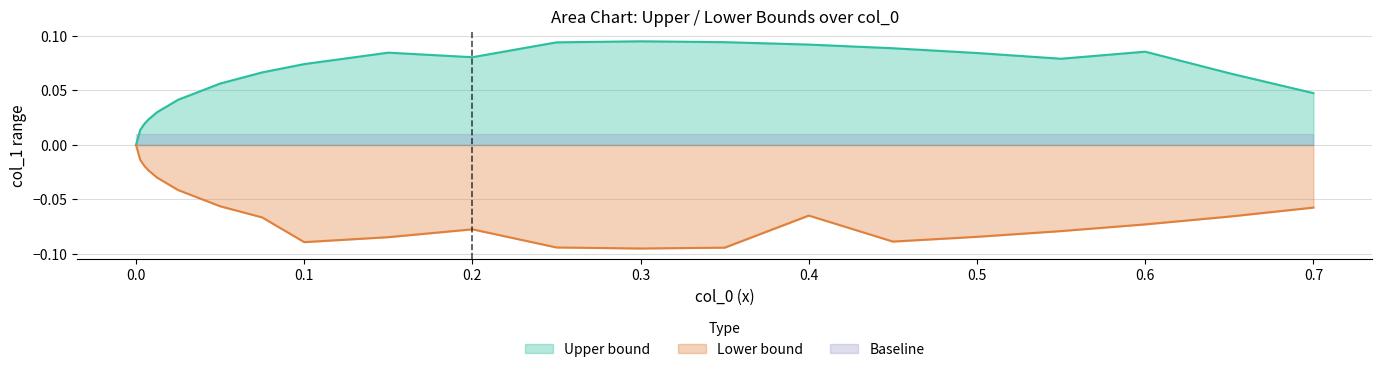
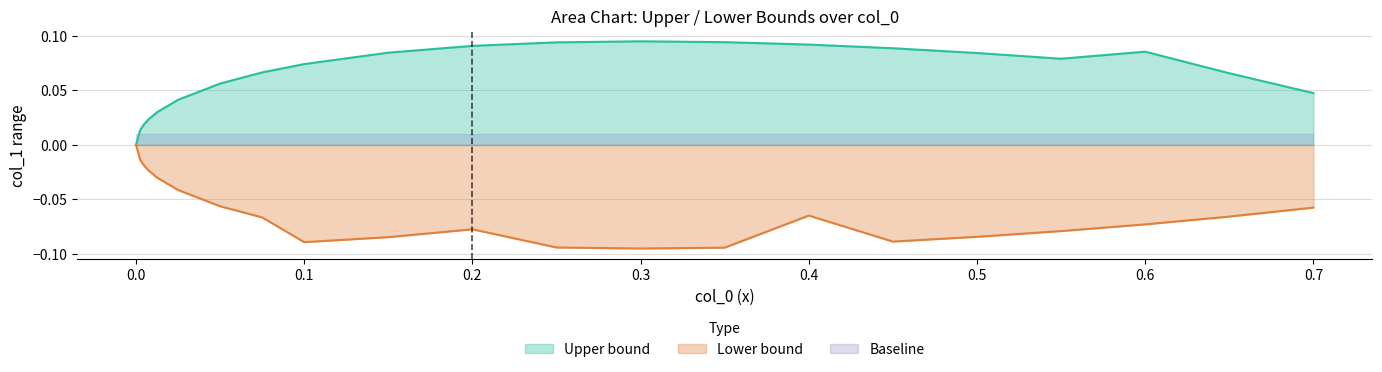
Upper bound, 0.2: 0.080 -> 0.091
